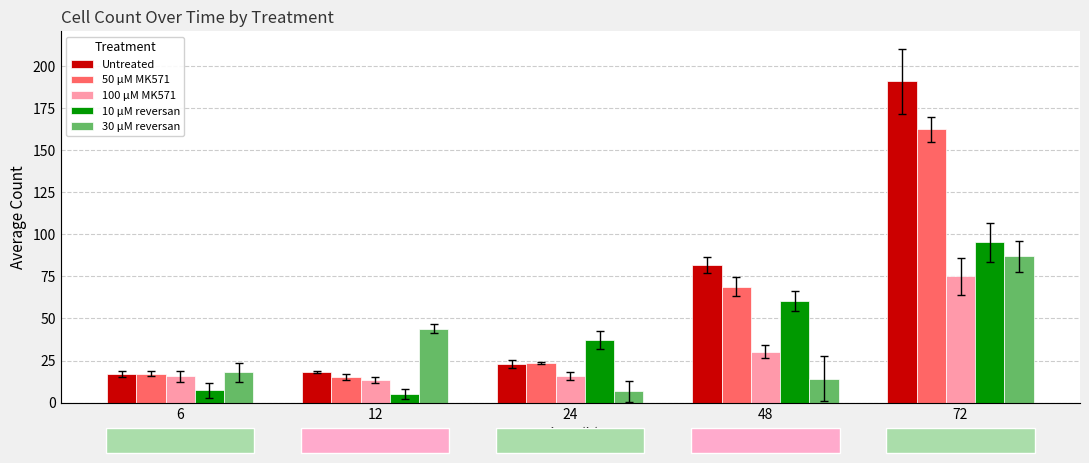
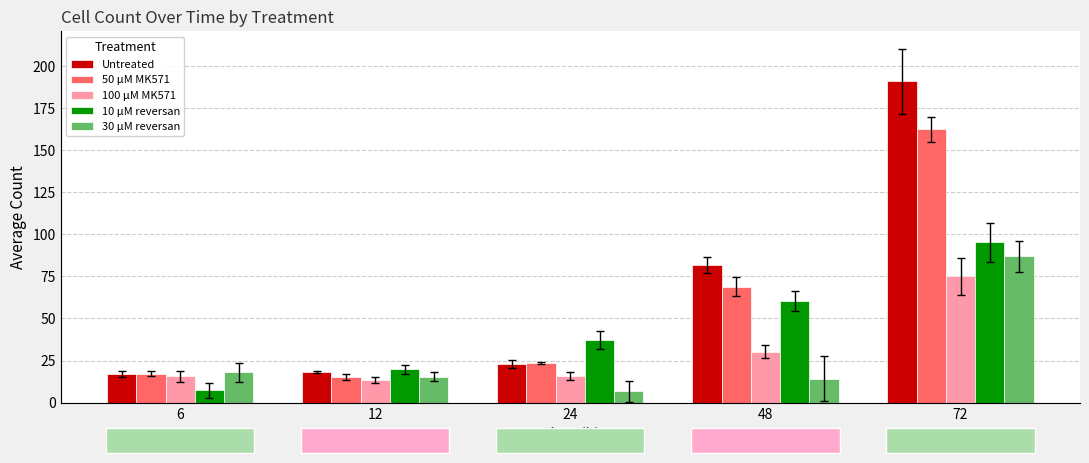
10 μM reversan, 12: 5 -> 20
30 μM reversan, 12: 44 -> 15
